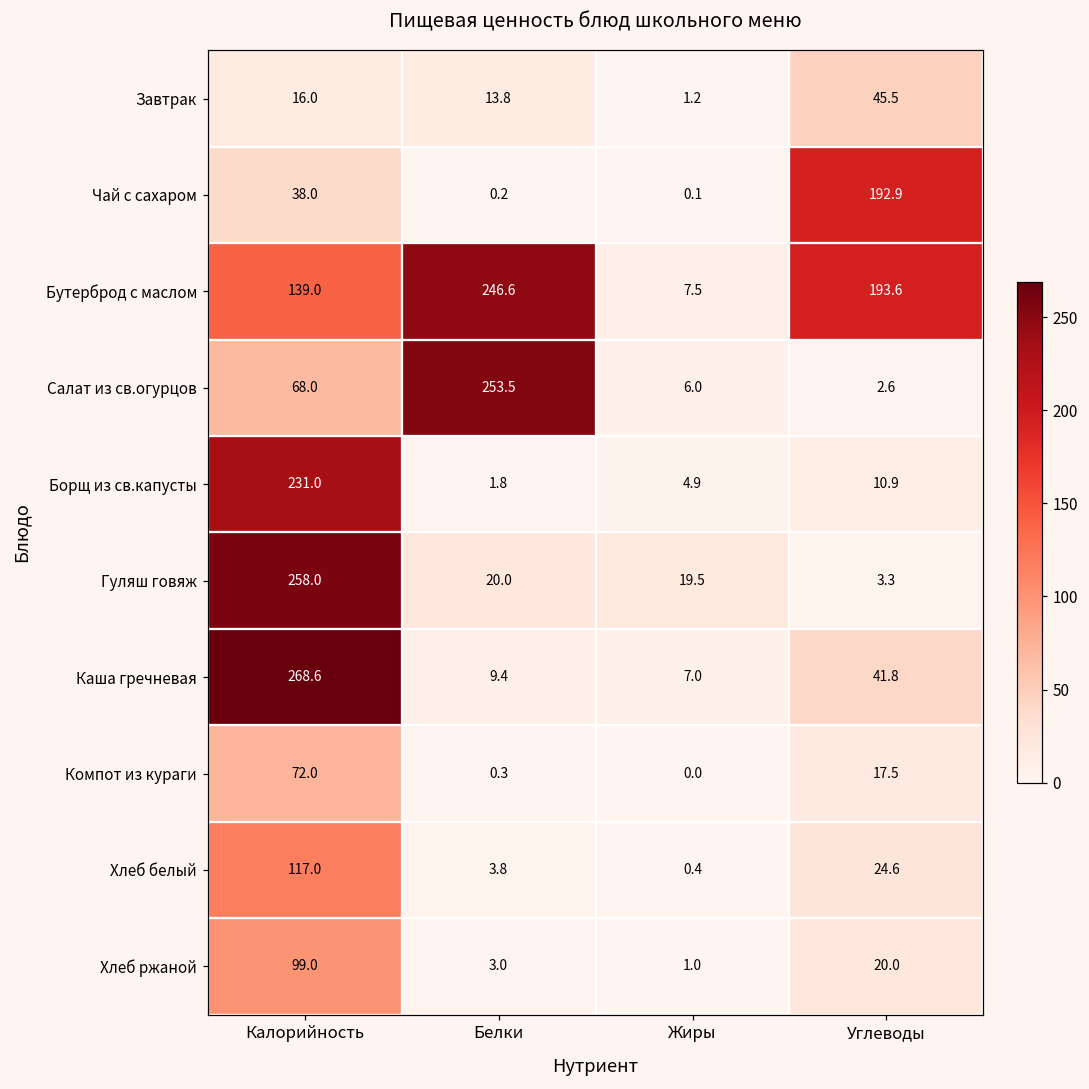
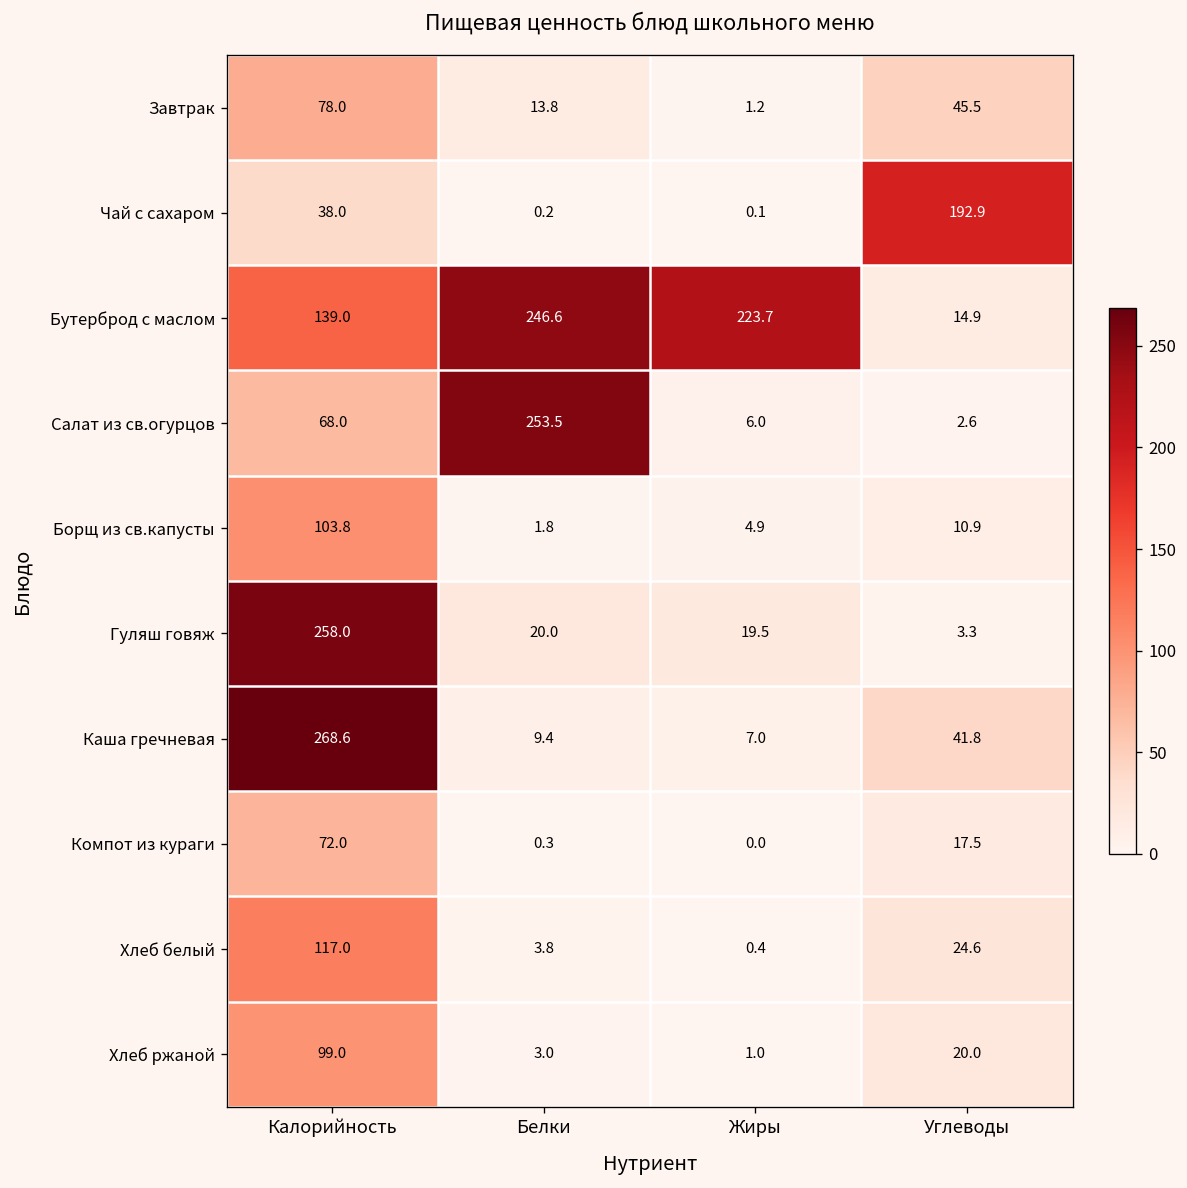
Завтрак, Калорийность: 16.0 -> 78.0
Бутерброд с маслом, Жиры: 7.5 -> 223.7
Бутерброд с маслом, Углеводы: 193.6 -> 14.9
Борщ из св.капусты, Калорийность: 231.0 -> 103.8
